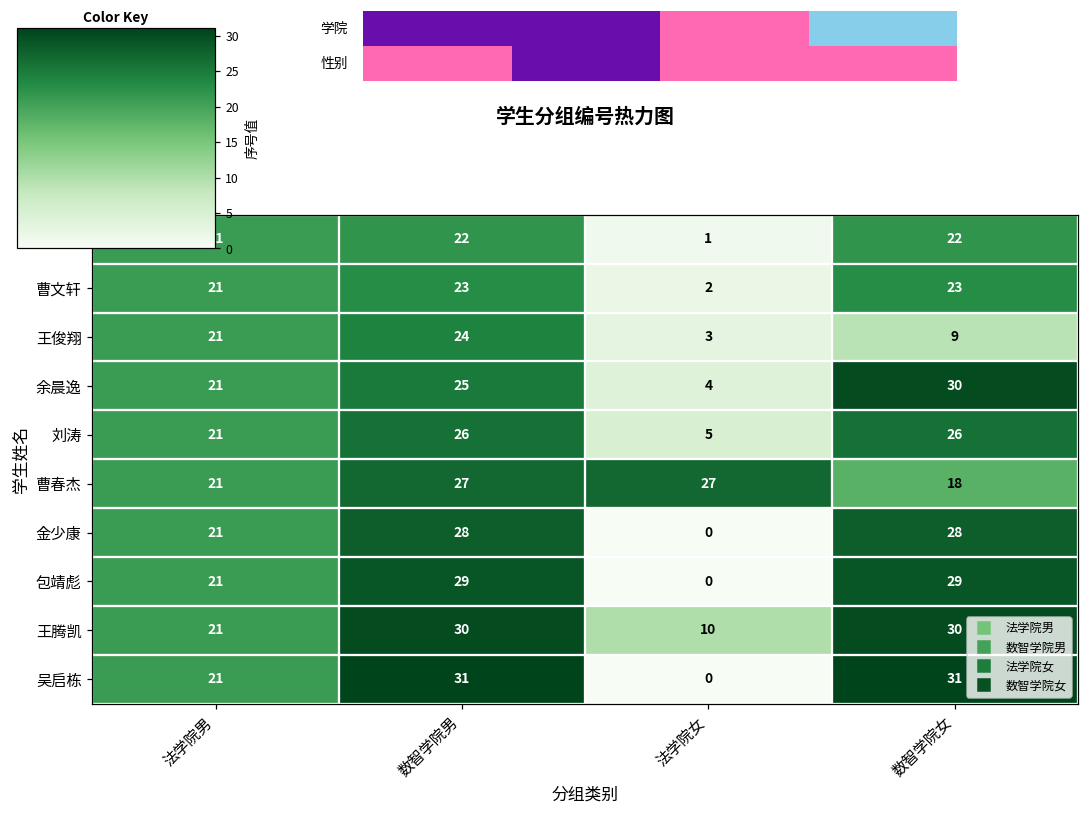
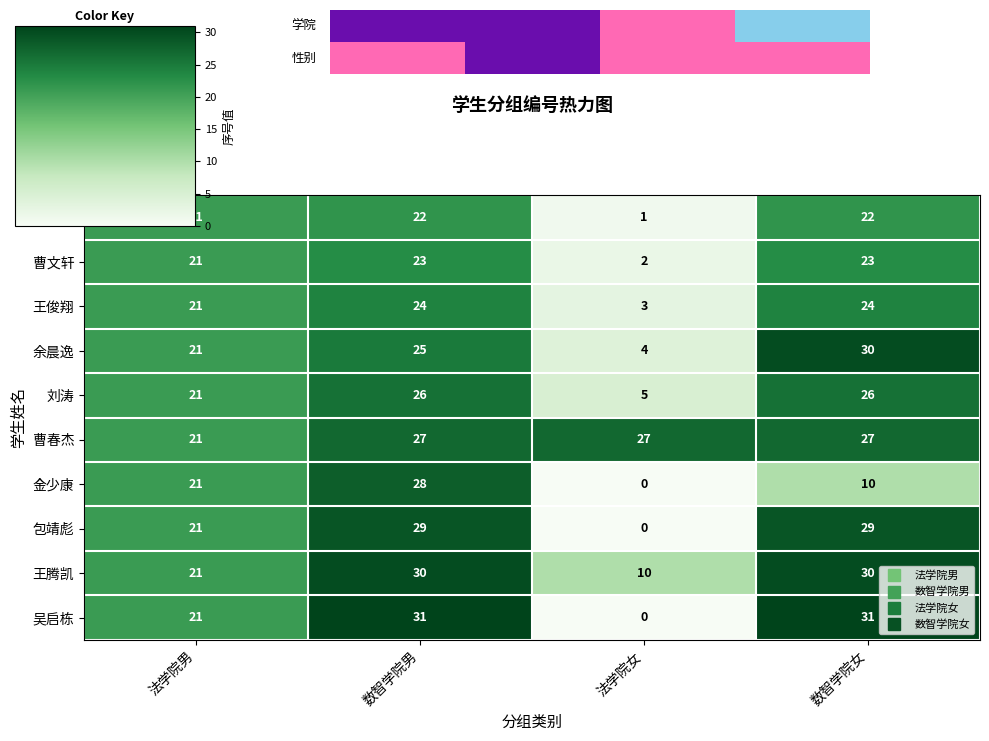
学生分组编号热力图, 王俊翔, 数智学院女: 9 -> 24
学生分组编号热力图, 曹春杰, 数智学院女: 18 -> 27
学生分组编号热力图, 金少康, 数智学院女: 28 -> 10
